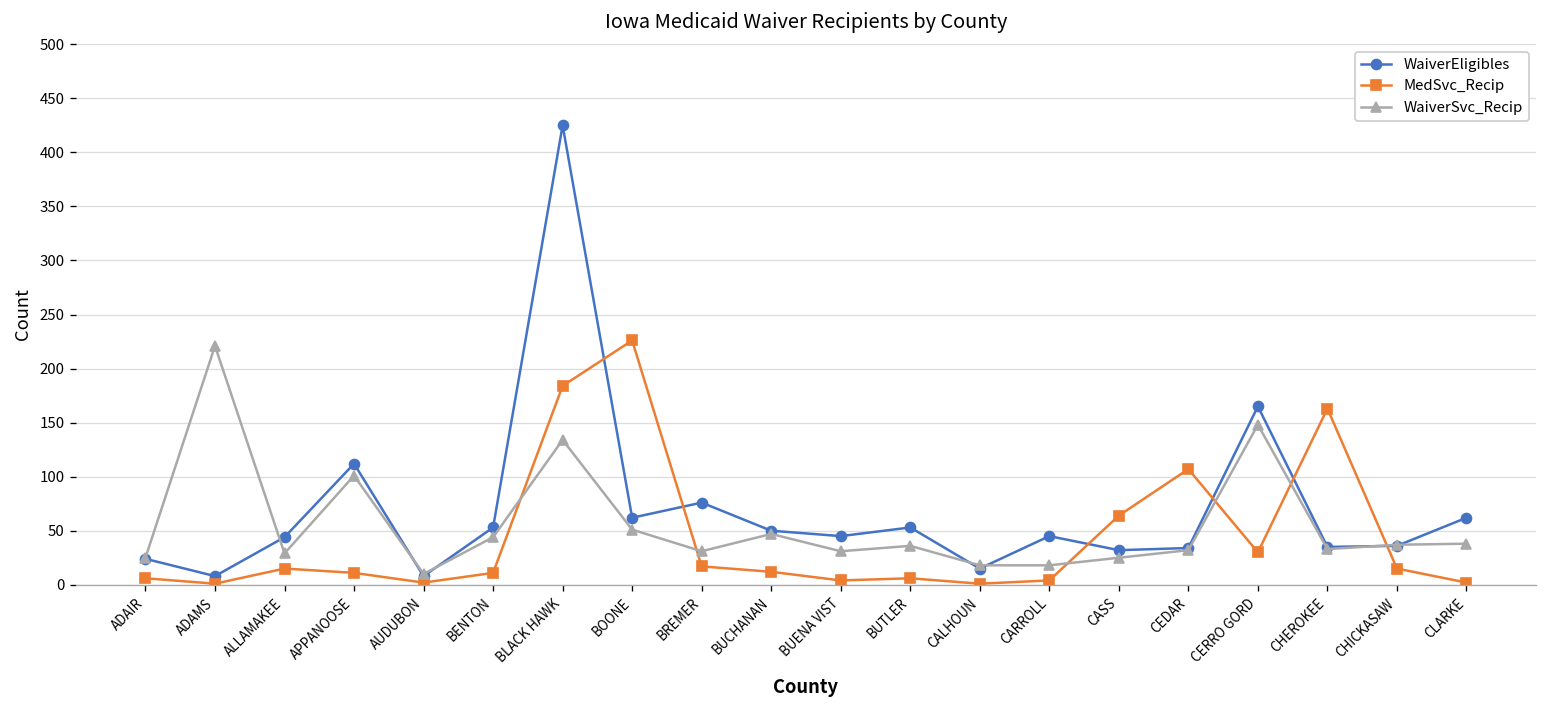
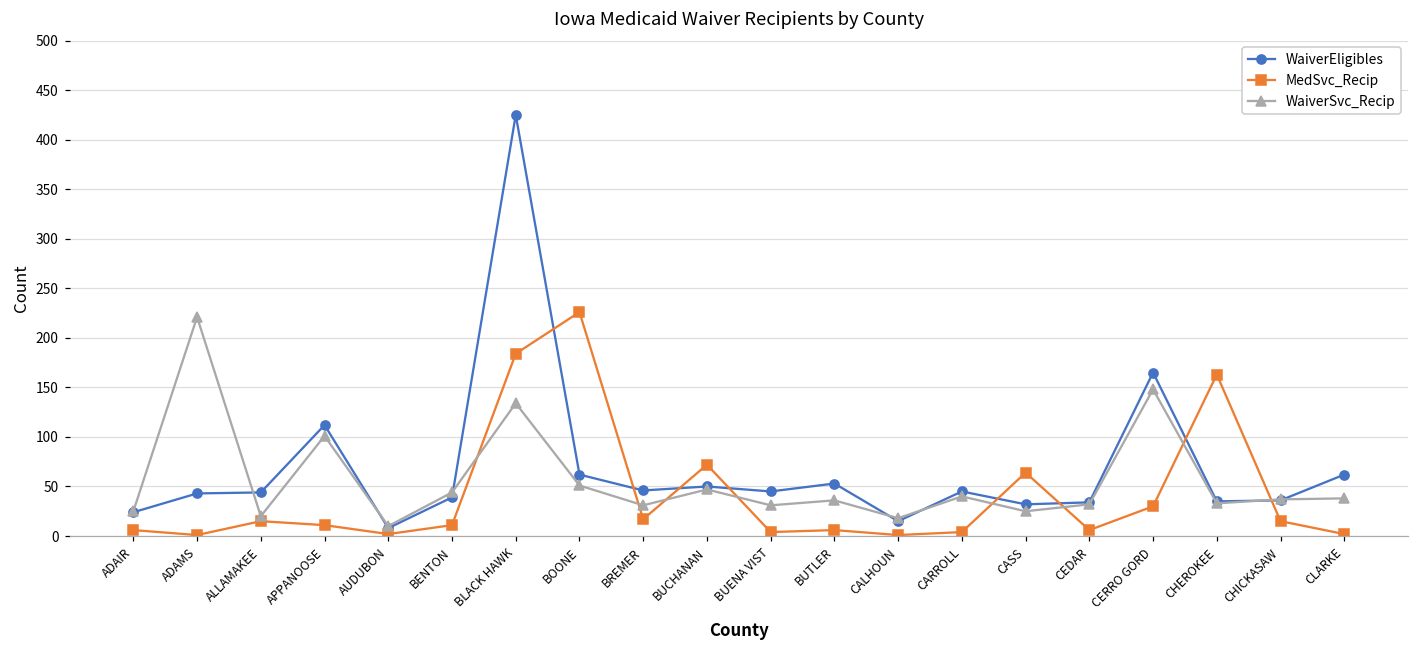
WaiverEligibles, ADAMS: 10 -> 40
WaiverSvc_Recip, ALLAMAKEE: 30 -> 20
WaiverEligibles, BENTON: 50 -> 40
WaiverEligibles, BREMER: 80 -> 50
MedSvc_Recip, BUCHANAN: 10 -> 70
WaiverSvc_Recip, CARROLL: 20 -> 40
MedSvc_Recip, CEDAR: 110 -> 10
